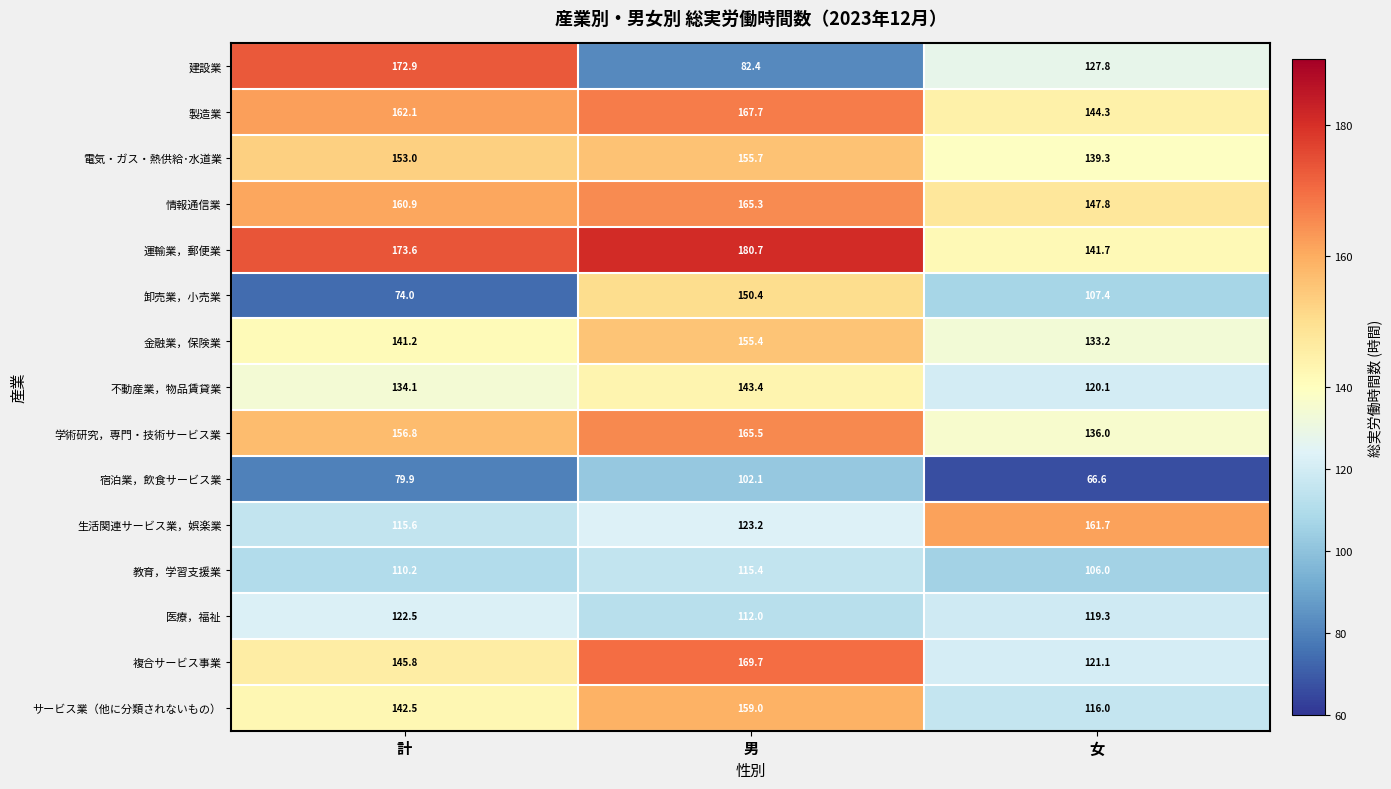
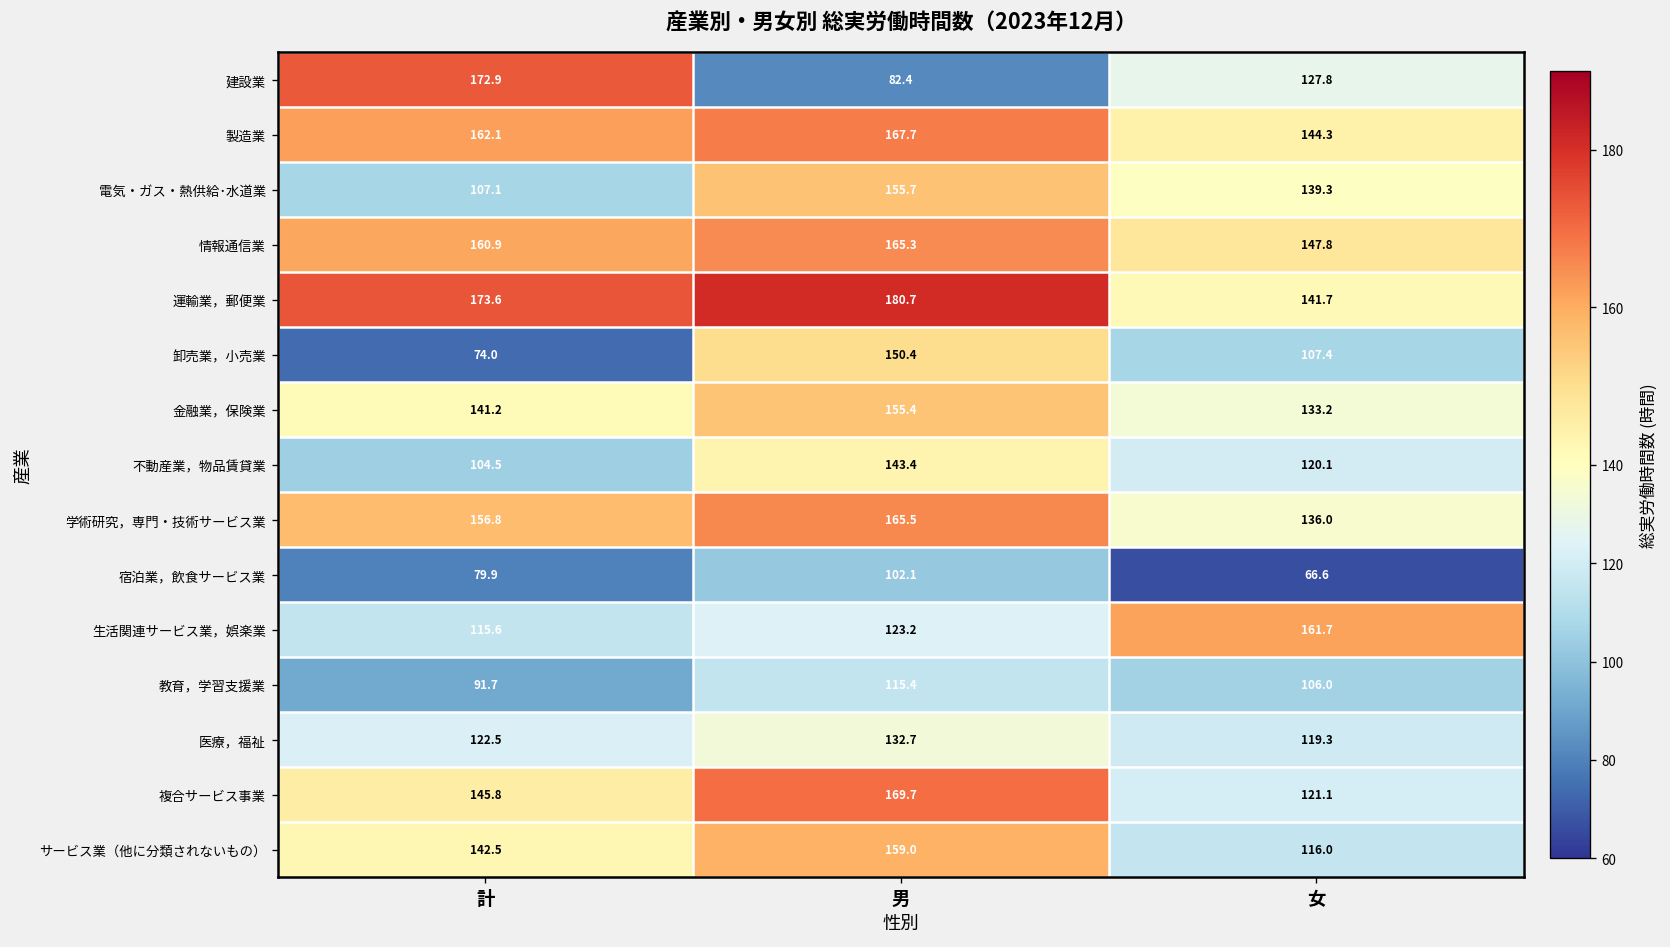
電気・ガス・熱供給･水道業, 計: 153.0 -> 107.1
不動産業，物品賃貸業, 計: 134.1 -> 104.5
教育，学習支援業, 計: 110.2 -> 91.7
医療，福祉, 男: 112.0 -> 132.7
